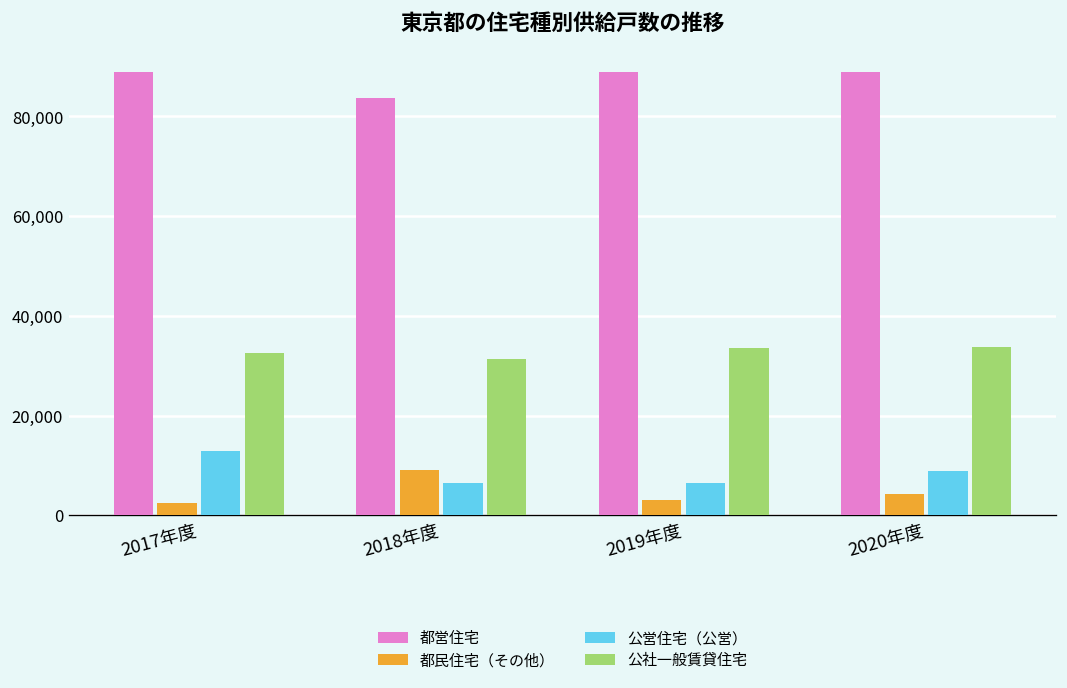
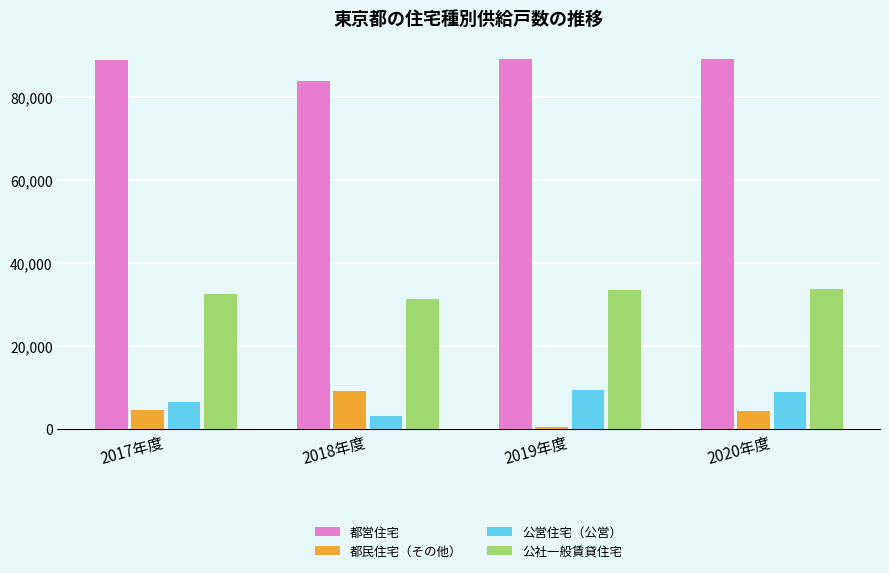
都民住宅（その他）, 2017年度: 2,000 -> 5,000
公営住宅（公営）, 2017年度: 13,000 -> 7,000
公営住宅（公営）, 2018年度: 7,000 -> 3,000
都民住宅（その他）, 2019年度: 3,000 -> 1,000
公営住宅（公営）, 2019年度: 7,000 -> 9,000
